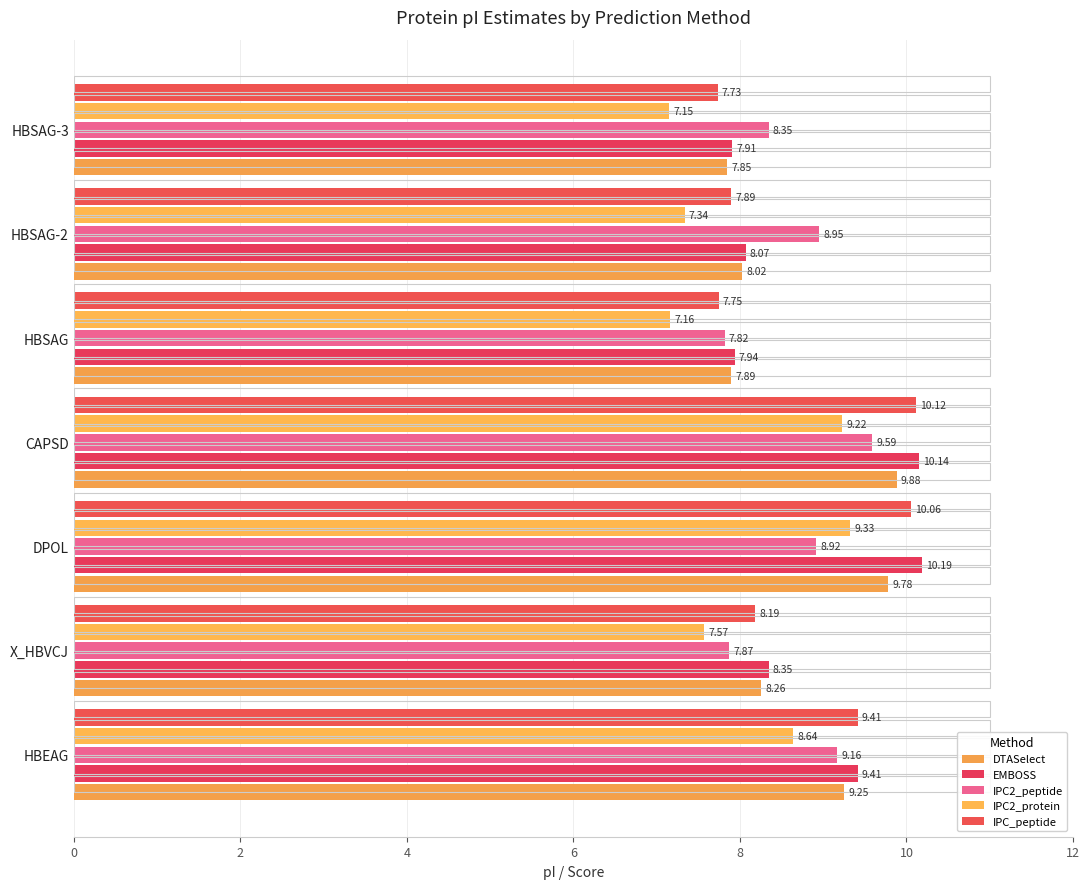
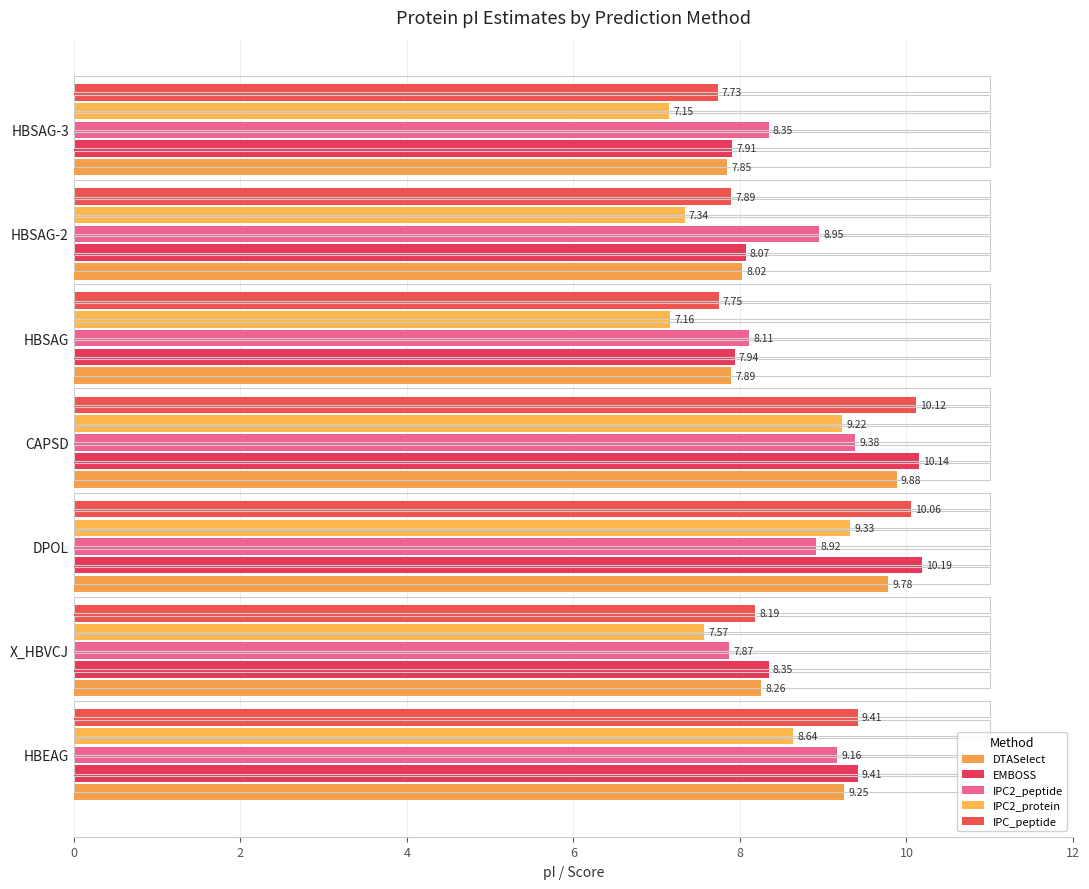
IPC2_peptide, HBSAG: 7.82 -> 8.11
IPC2_peptide, CAPSD: 9.59 -> 9.38
